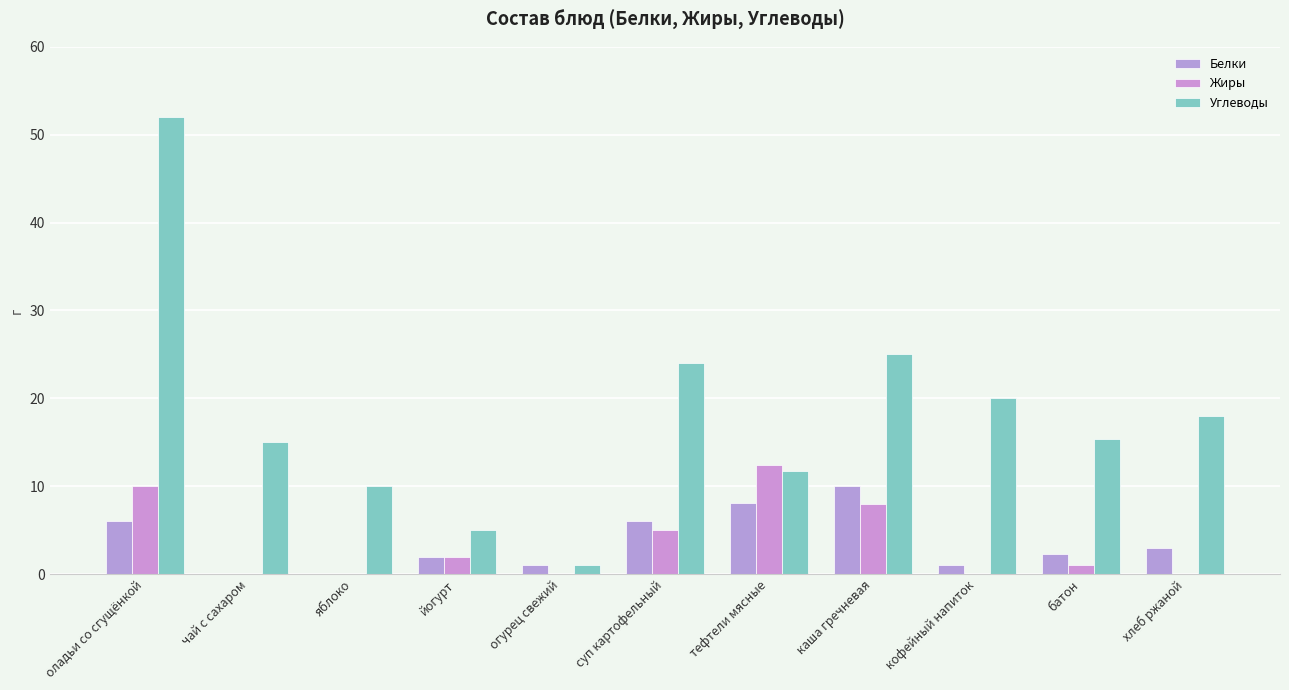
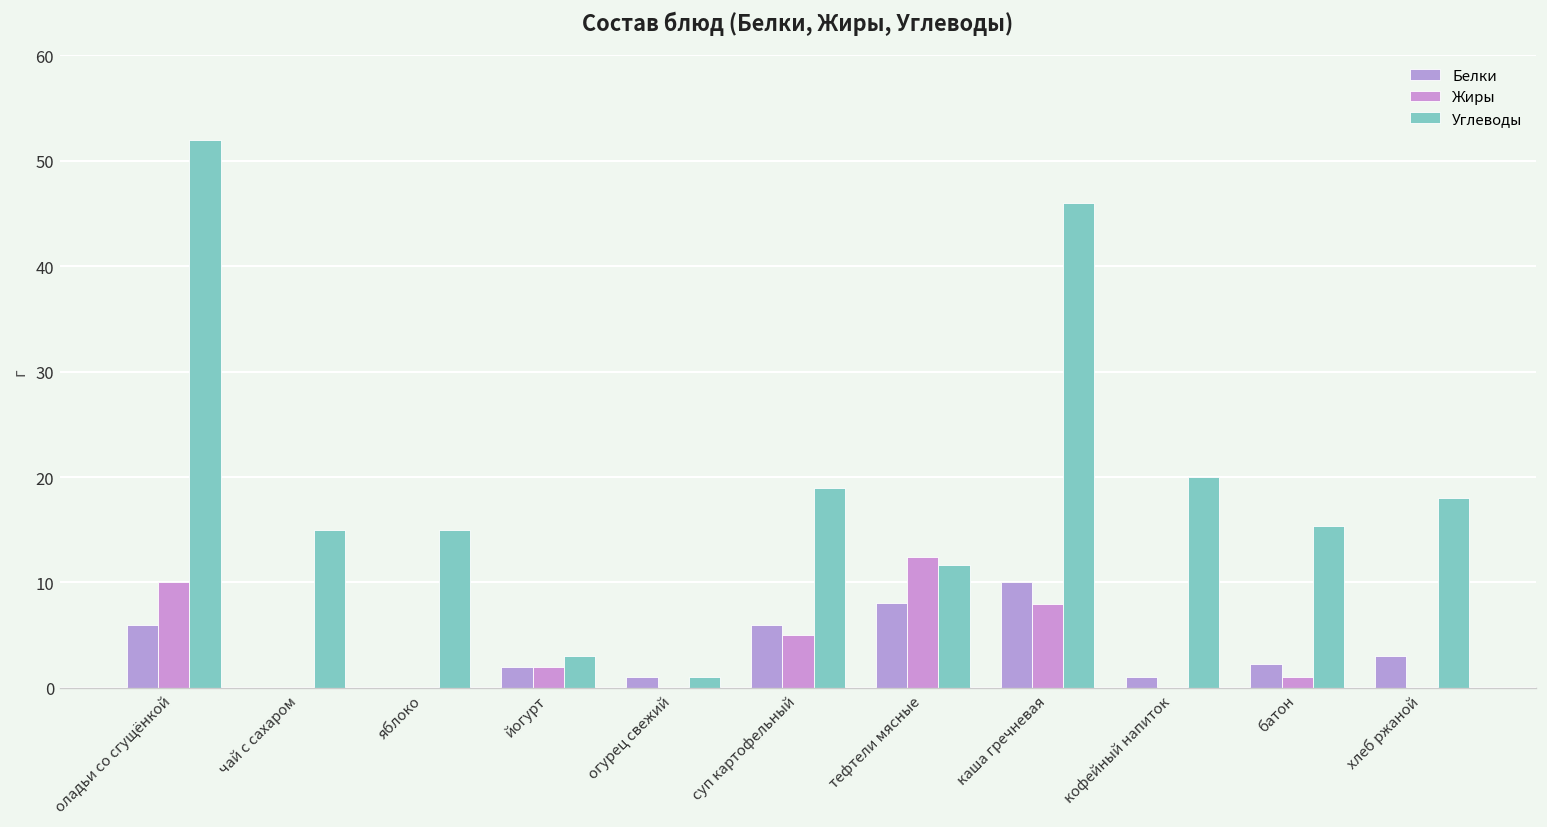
Углеводы, яблоко: 10 -> 15
Углеводы, йогурт: 5 -> 3
Углеводы, суп картофельный: 24 -> 19
Углеводы, каша гречневая: 25 -> 46
